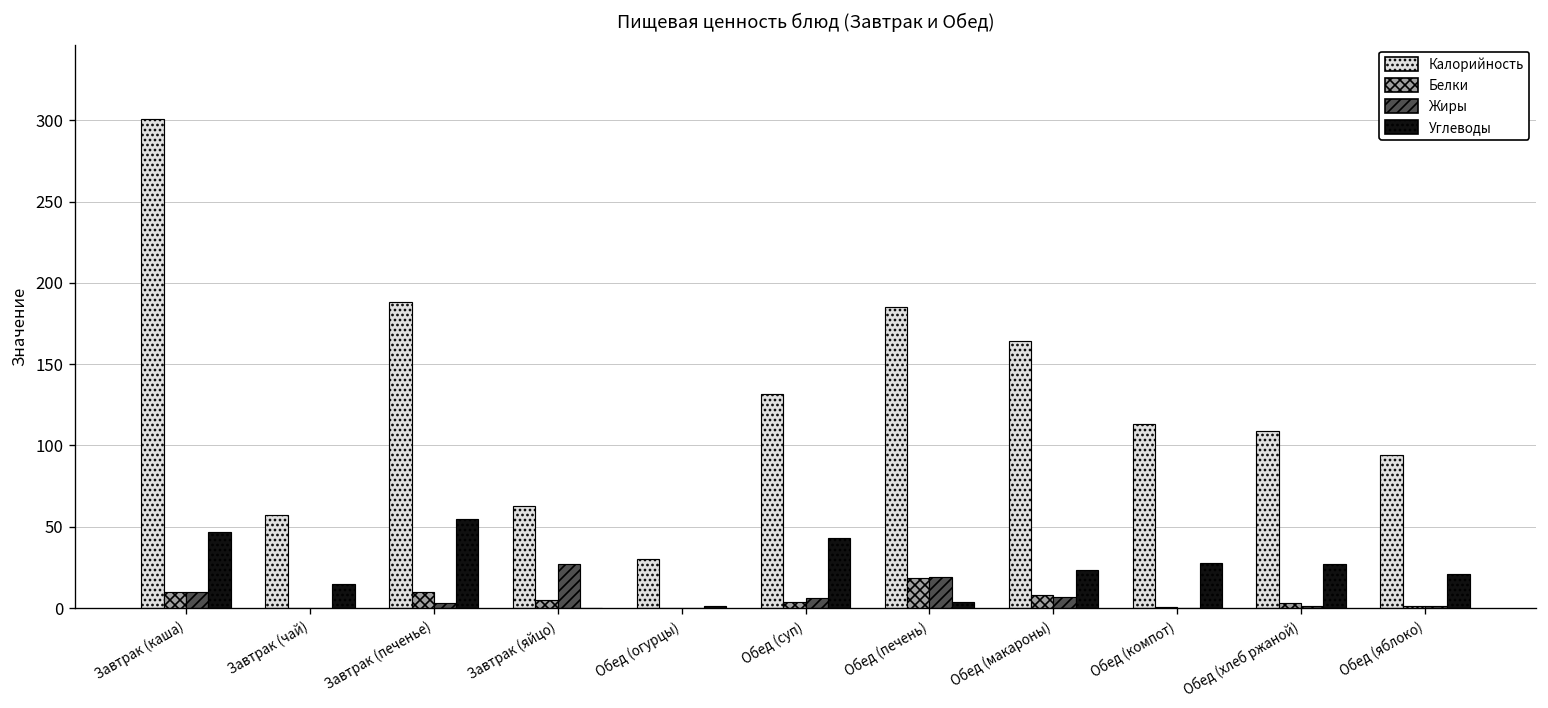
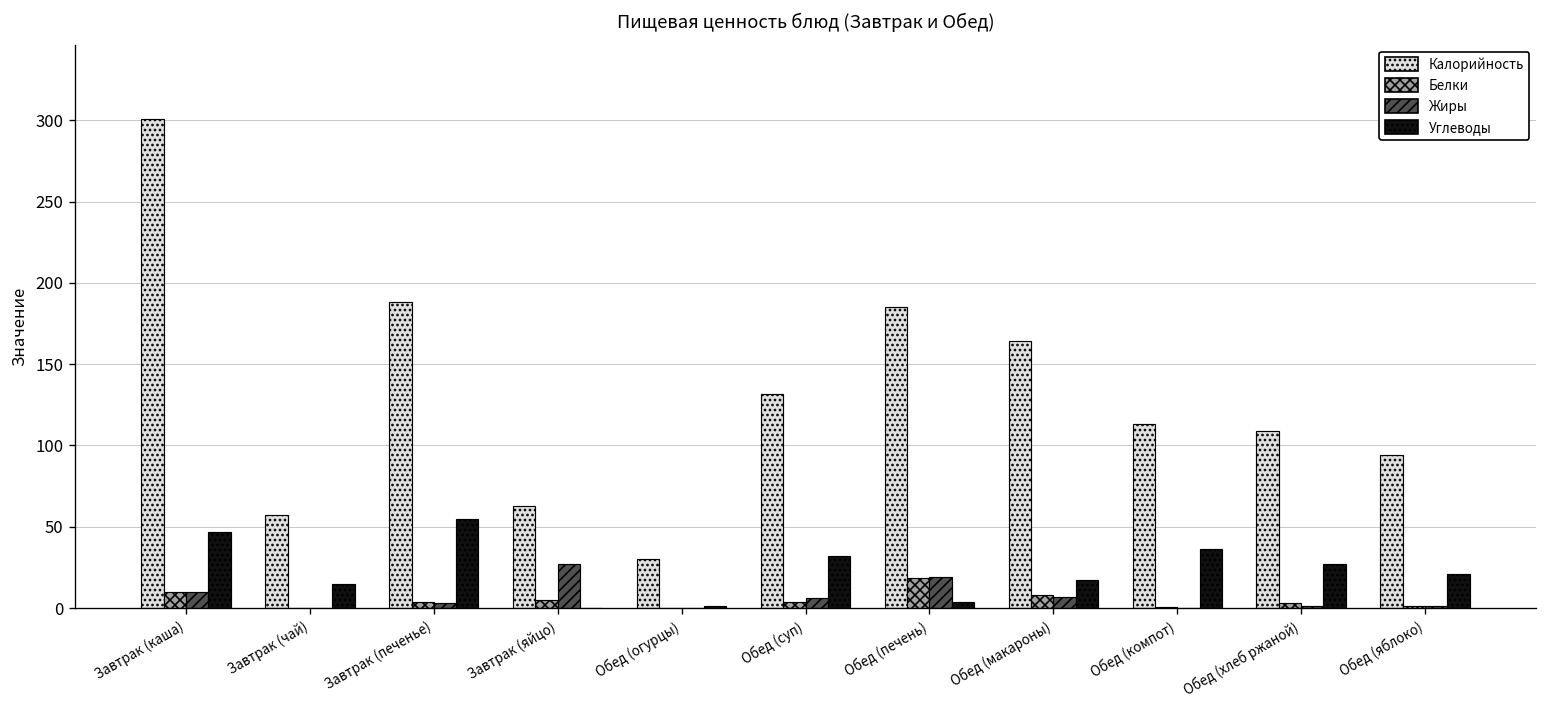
Белки, Завтрак (печенье): 10 -> 4
Углеводы, Обед (суп): 43 -> 32
Углеводы, Обед (макароны): 24 -> 18
Углеводы, Обед (компот): 28 -> 36
